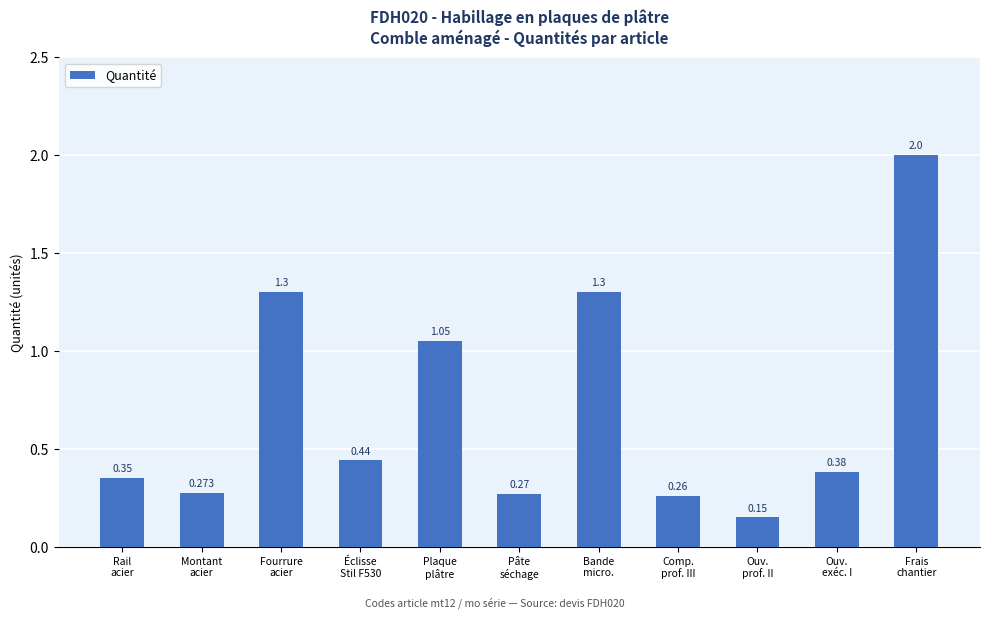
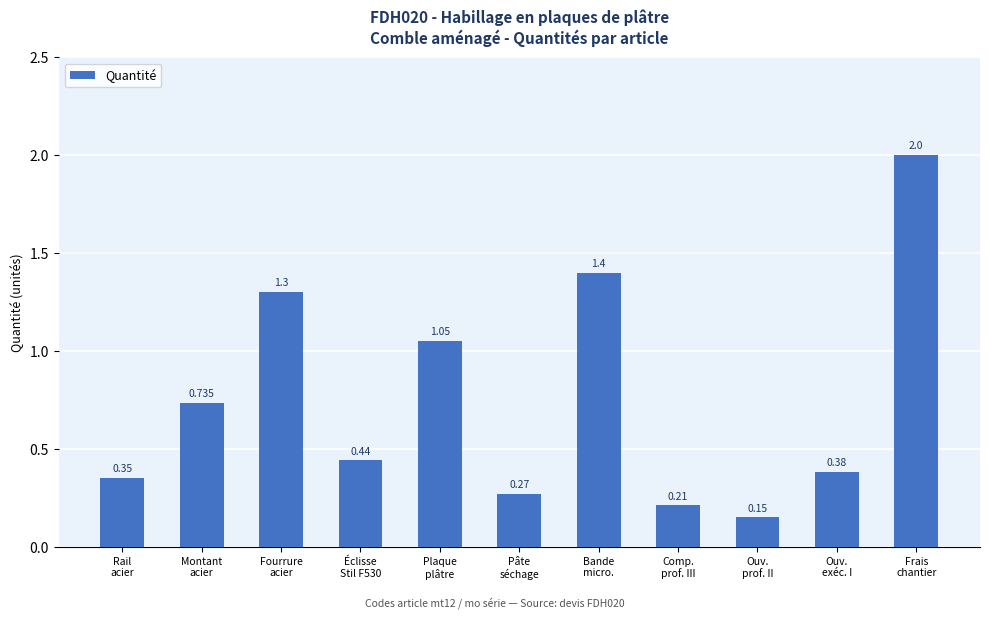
Montant acier: 0.273 -> 0.735
Bande micro.: 1.3 -> 1.4
Comp. prof. III: 0.26 -> 0.21
